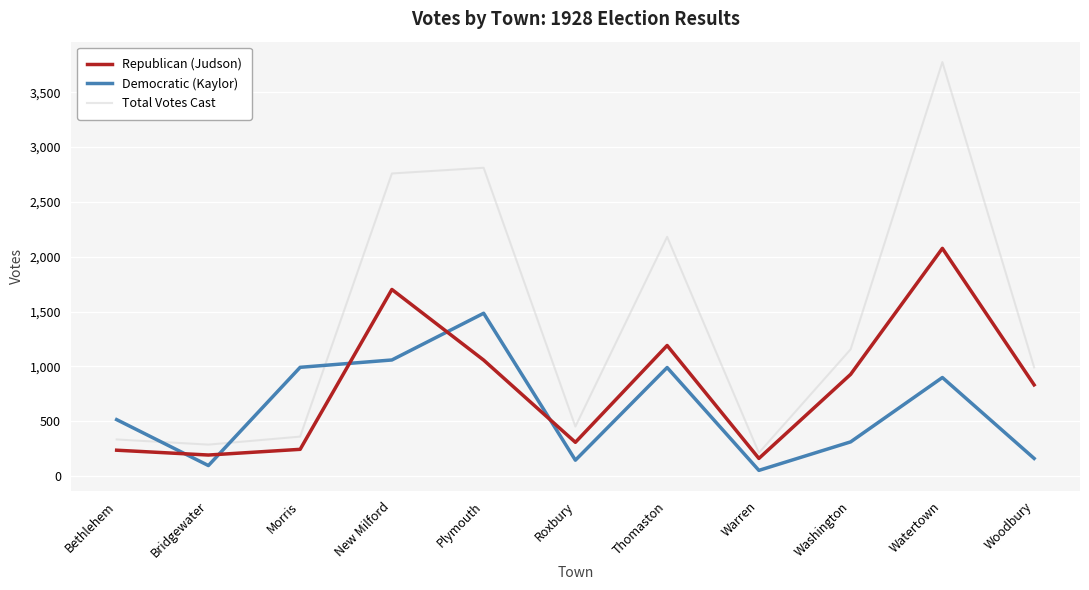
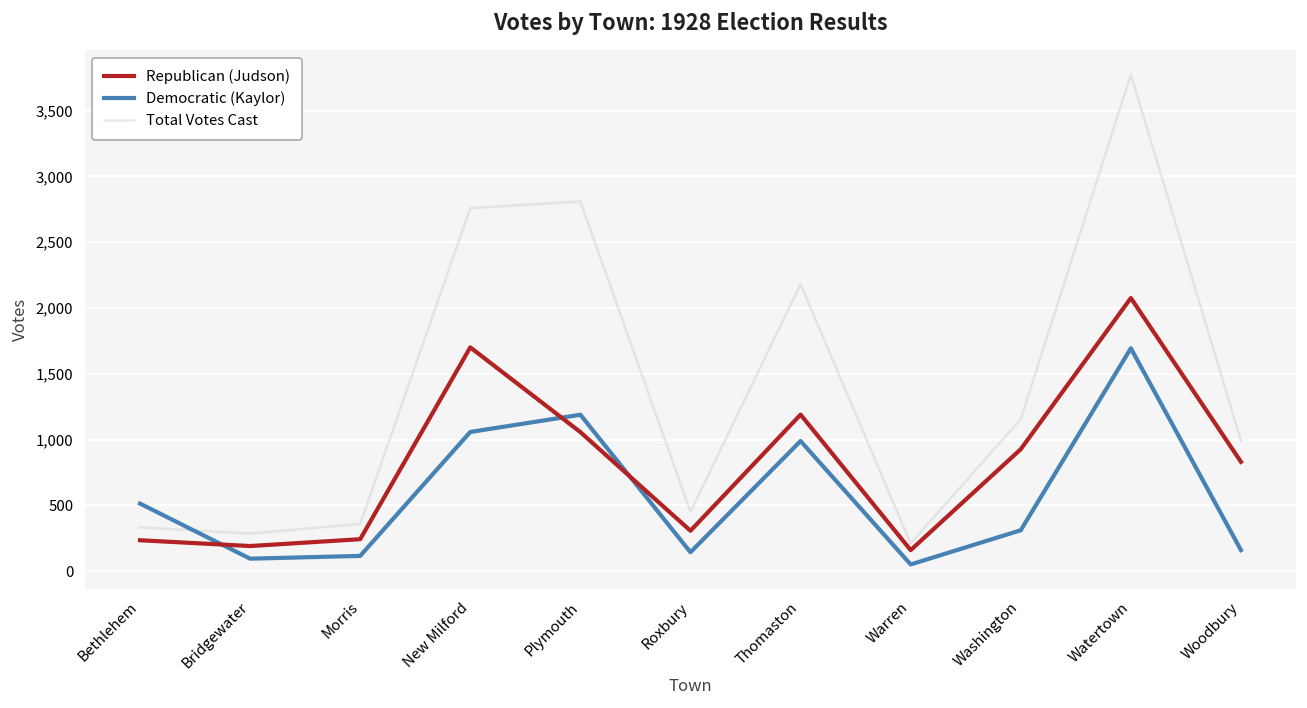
Democratic (Kaylor), Morris: 990 -> 120
Democratic (Kaylor), Plymouth: 1,480 -> 1,190
Democratic (Kaylor), Watertown: 900 -> 1,690
